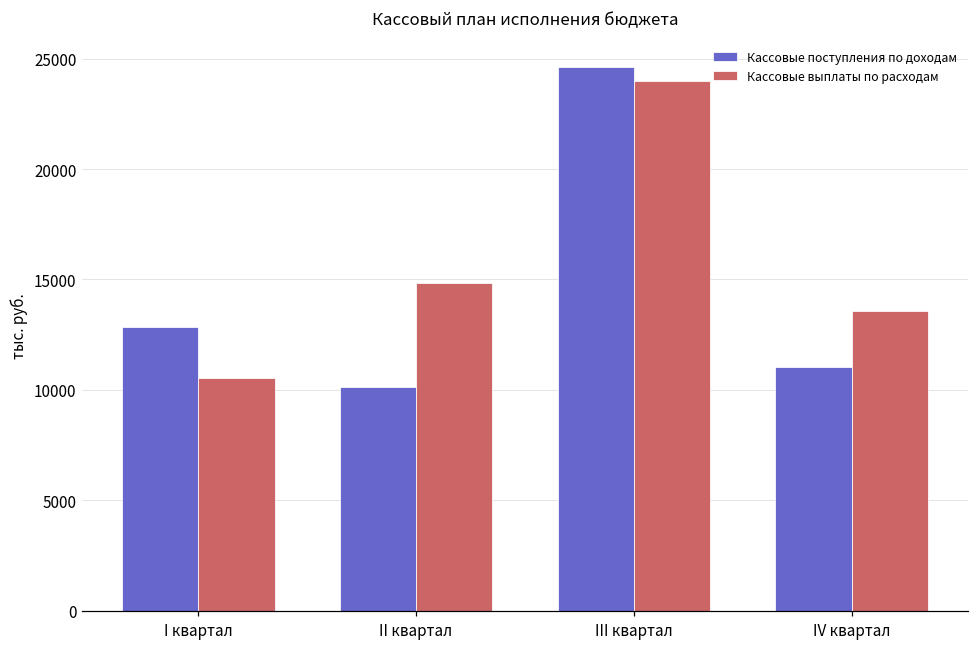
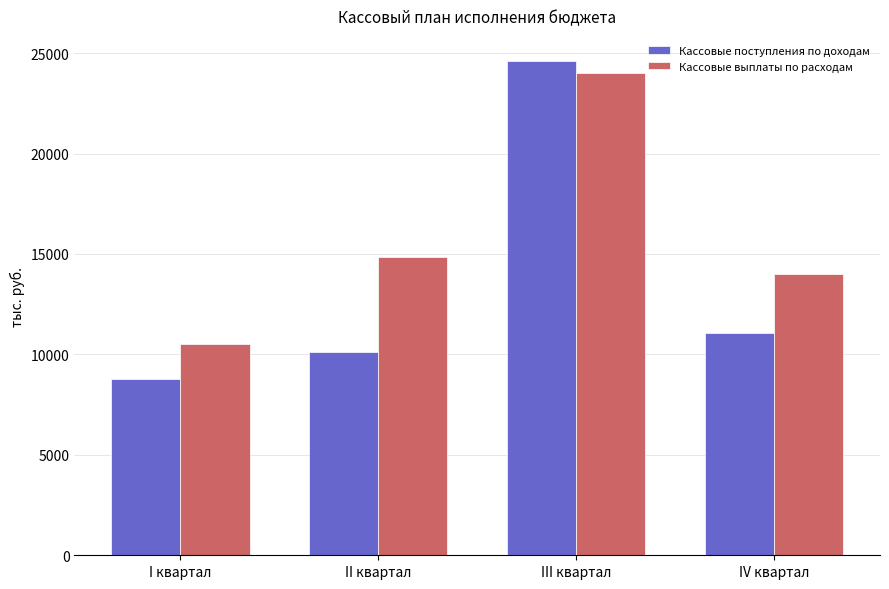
Кассовые поступления по доходам, I квартал: 12900 -> 8800
Кассовые выплаты по расходам, IV квартал: 13600 -> 14000
